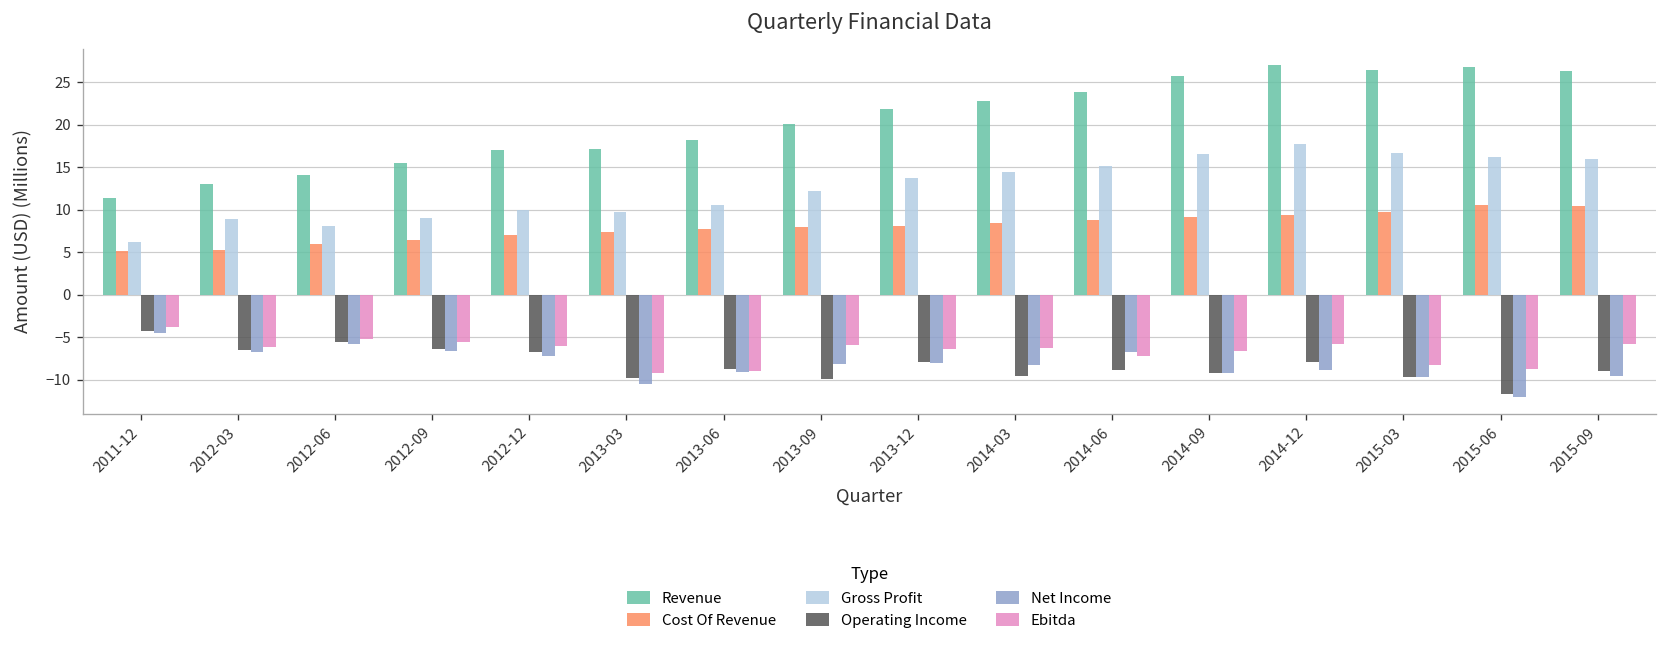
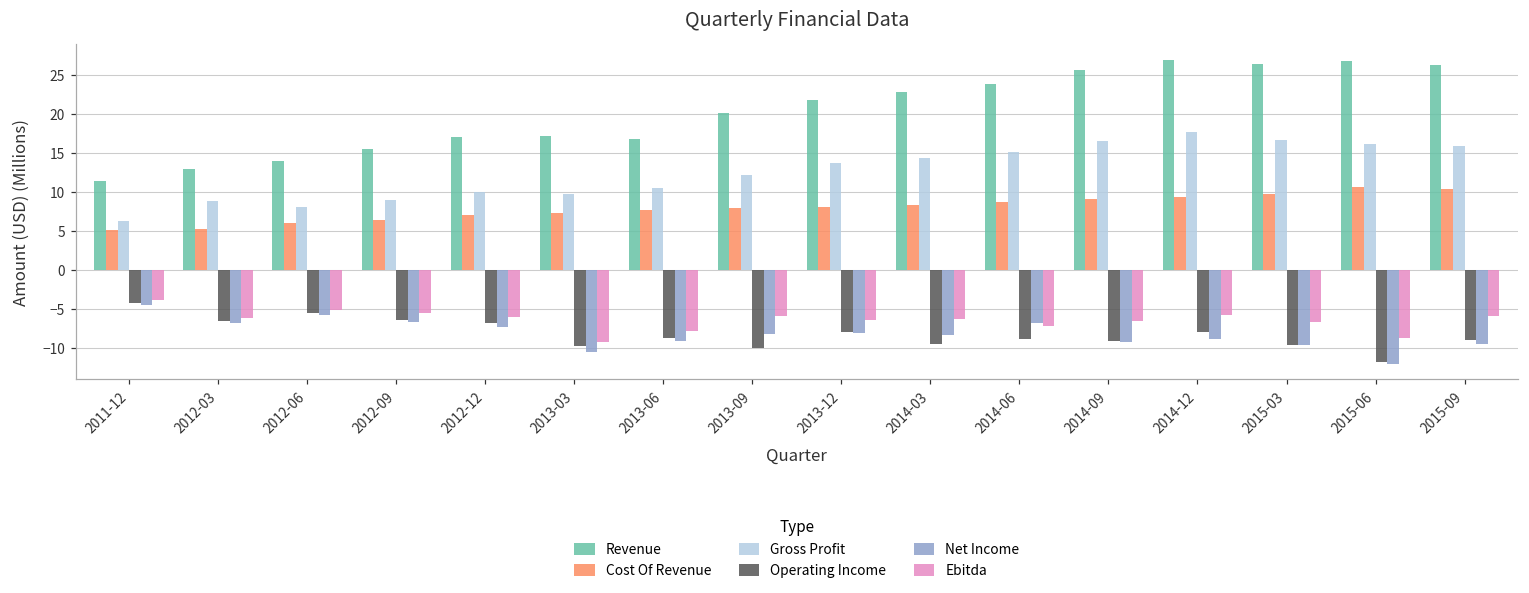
Revenue, 2013-06: 18 -> 17
Ebitda, 2013-06: -9 -> -8
Ebitda, 2015-03: -8 -> -7
